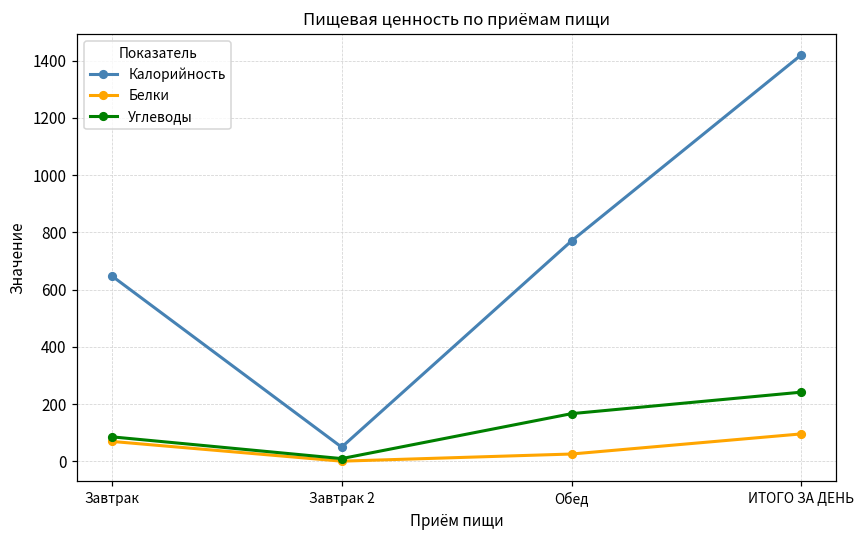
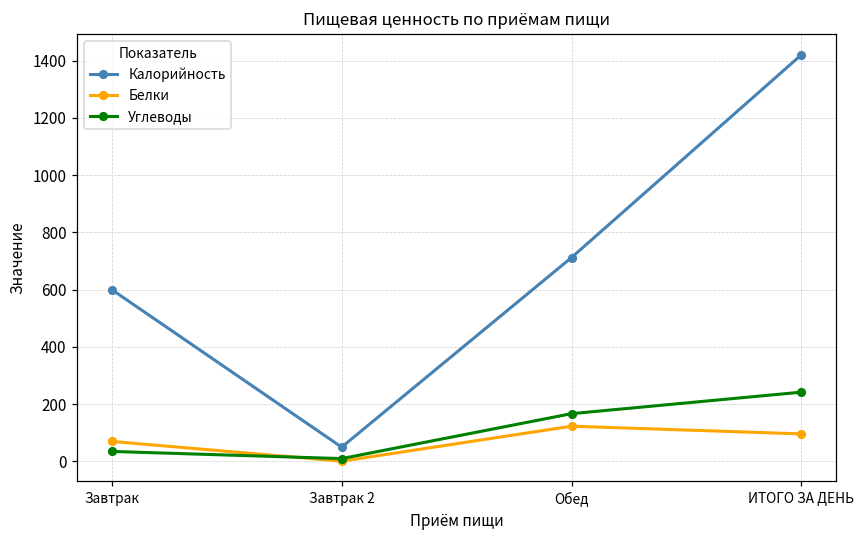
Калорийность, Завтрак: 650 -> 600
Углеводы, Завтрак: 90 -> 40
Калорийность, Обед: 770 -> 710
Белки, Обед: 30 -> 120
